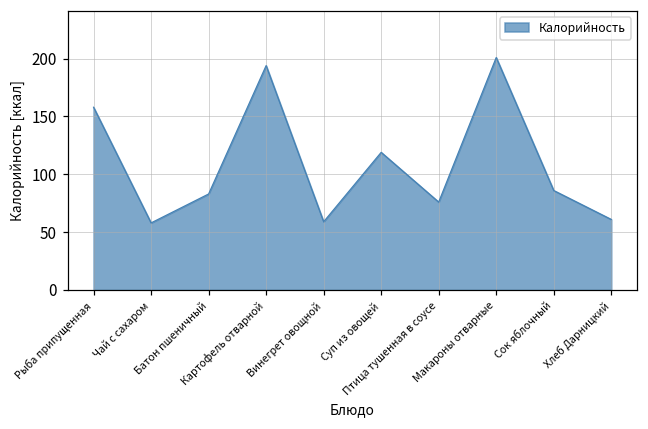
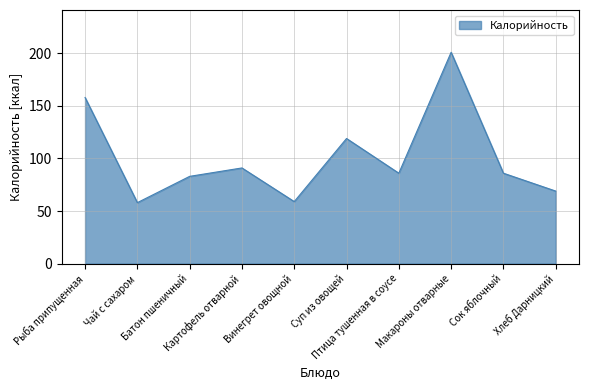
Картофель отварной: 194 -> 91
Птица тушенная в соусе: 76 -> 86
Хлеб Дарницкий: 61 -> 69
